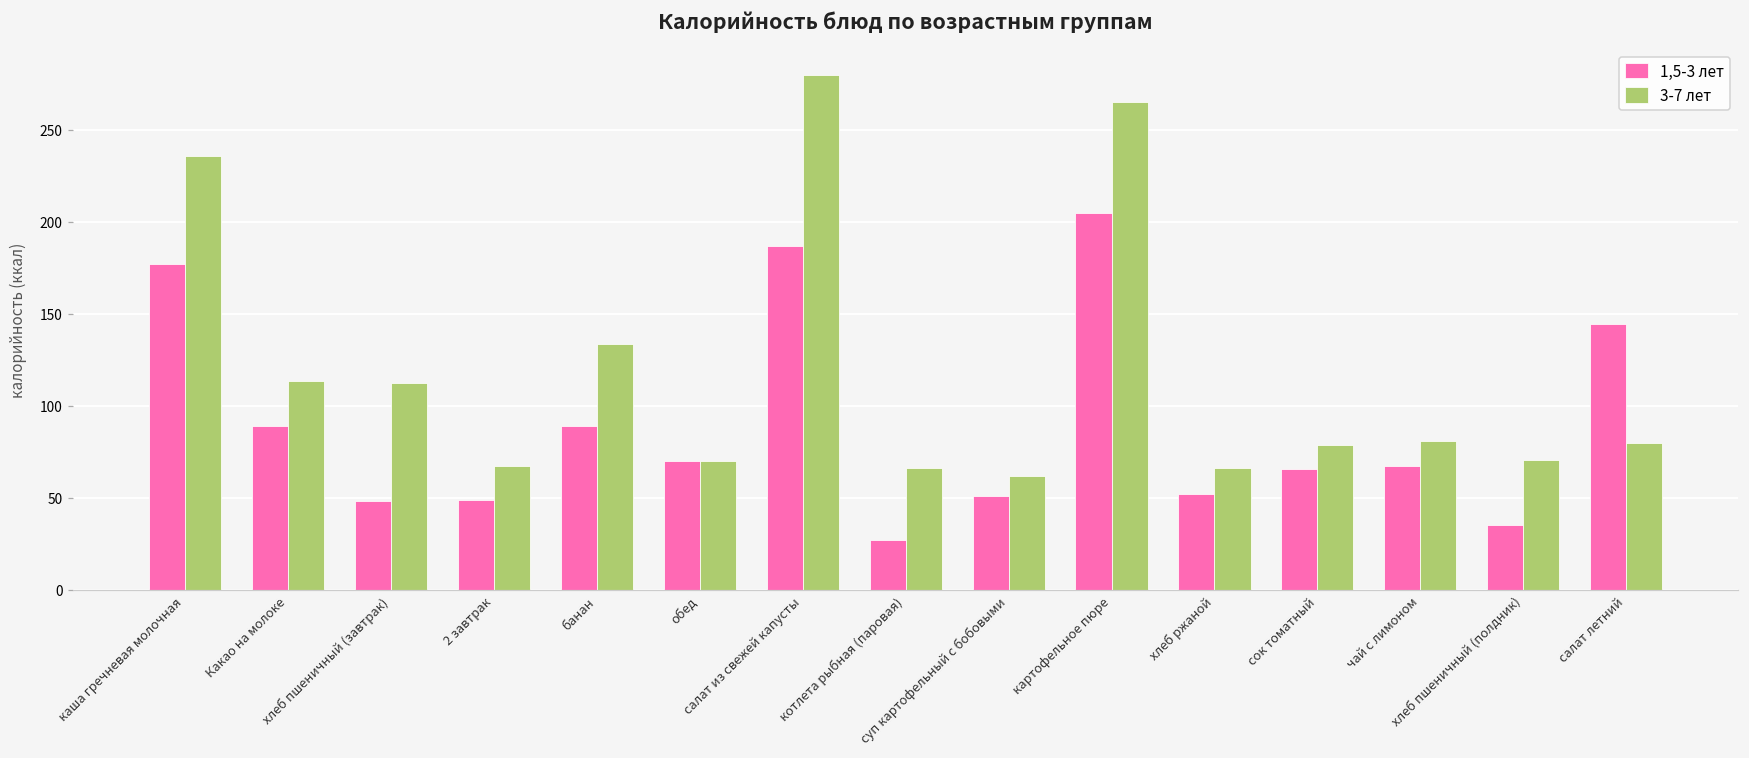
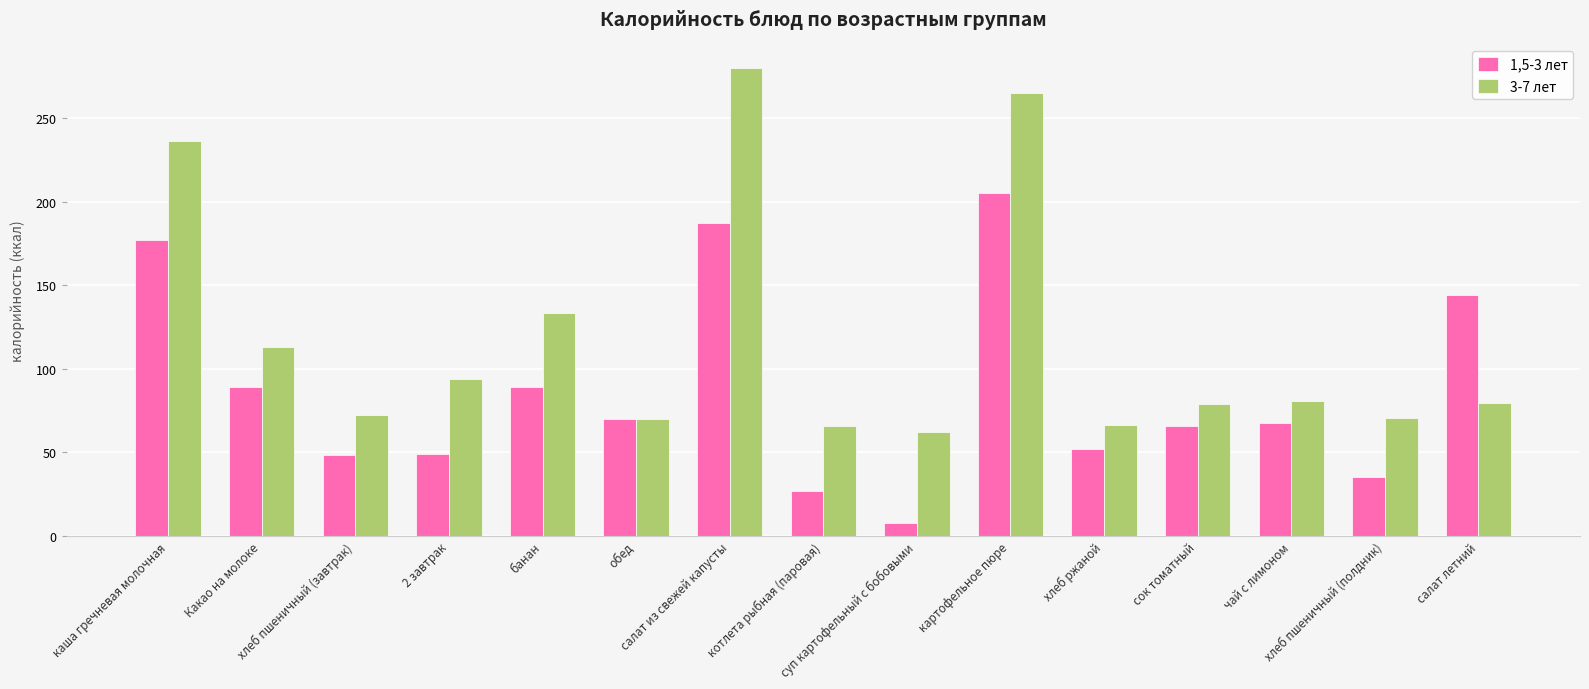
3-7 лет, хлеб пшеничный (завтрак): 112 -> 73
3-7 лет, 2 завтрак: 67 -> 94
1,5-3 лет, суп картофельный с бобовыми: 51 -> 8
